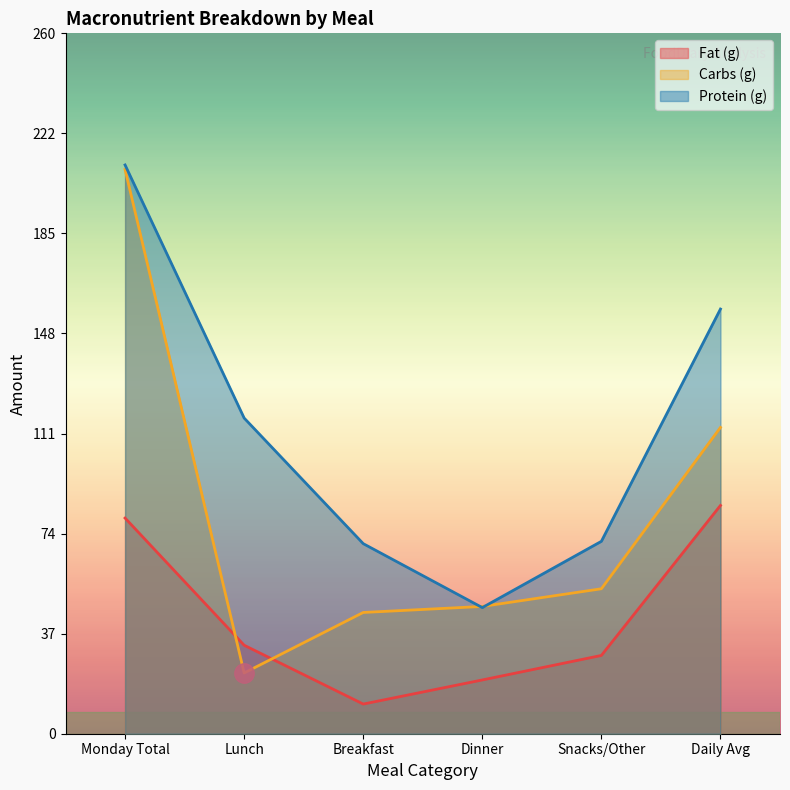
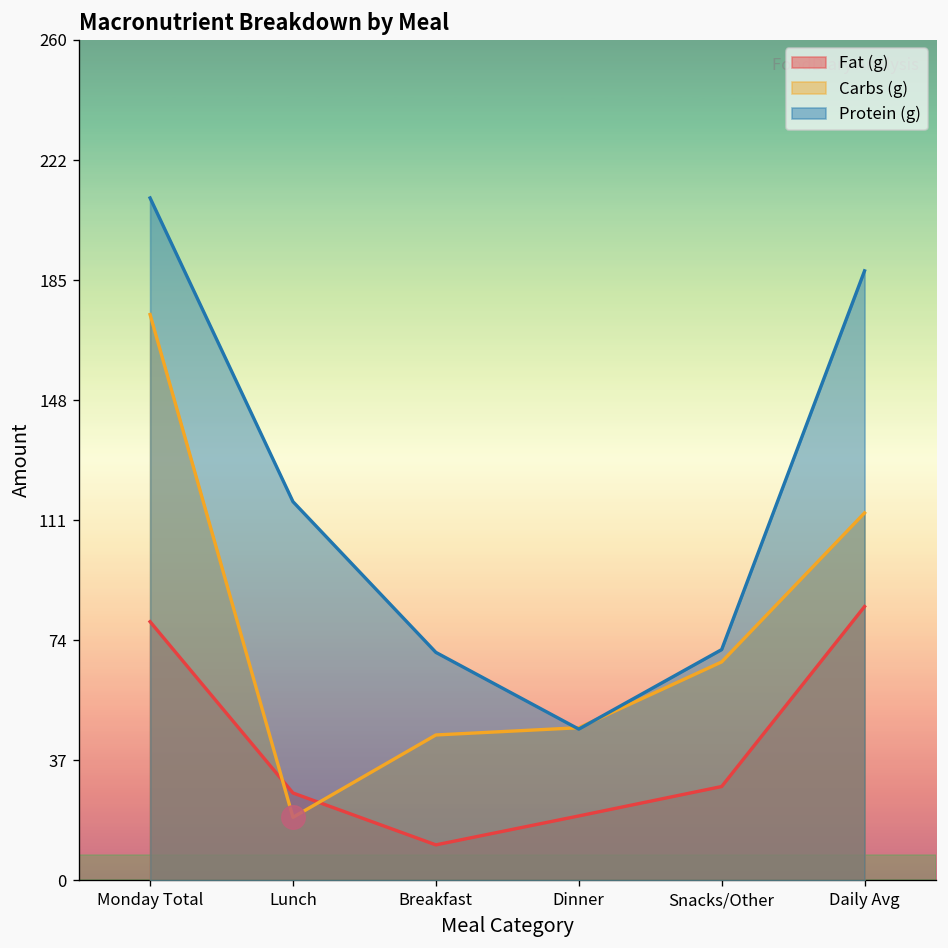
Carbs (g), Monday Total: 209 -> 175
Fat (g), Lunch: 33 -> 27
Carbs (g), Lunch: 23 -> 20
Carbs (g), Snacks/Other: 54 -> 68
Protein (g), Daily Avg: 158 -> 189
